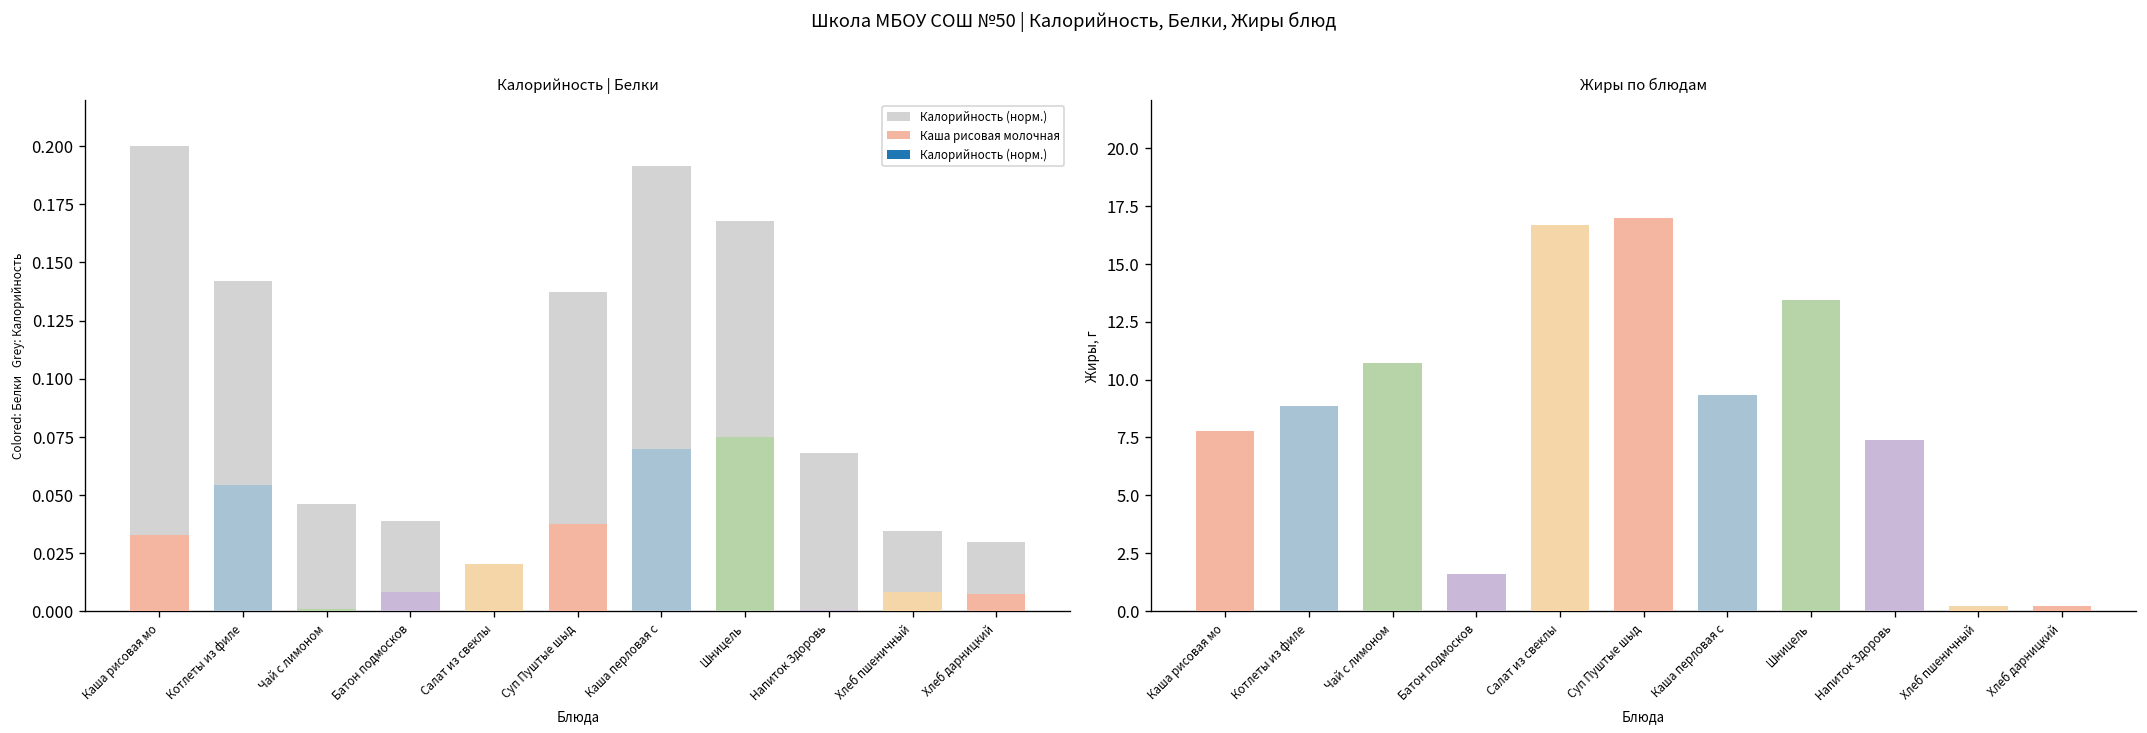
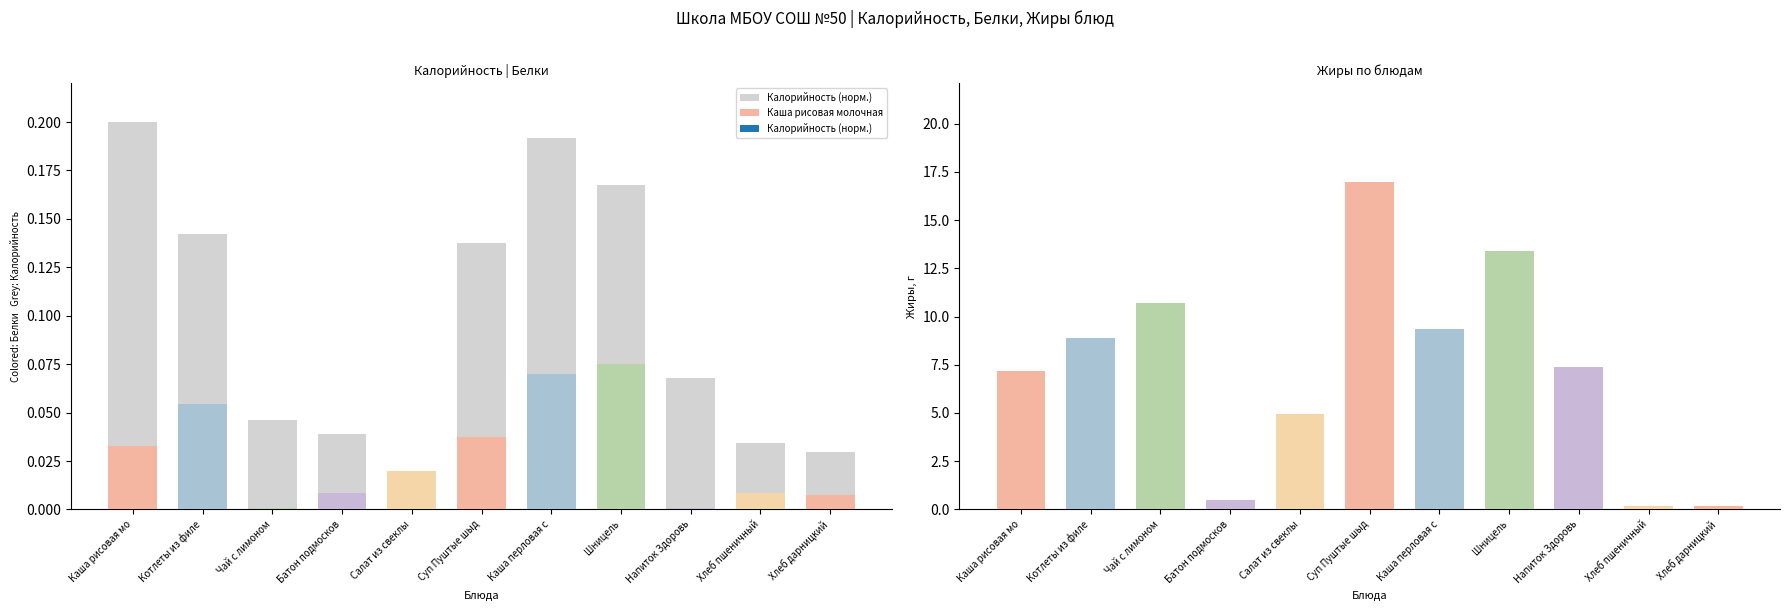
Жиры по блюдам, Каша рисовая мо: 7.8 -> 7.2
Жиры по блюдам, Батон подмосков: 1.6 -> 0.5
Жиры по блюдам, Салат из свеклы: 16.7 -> 5.0
